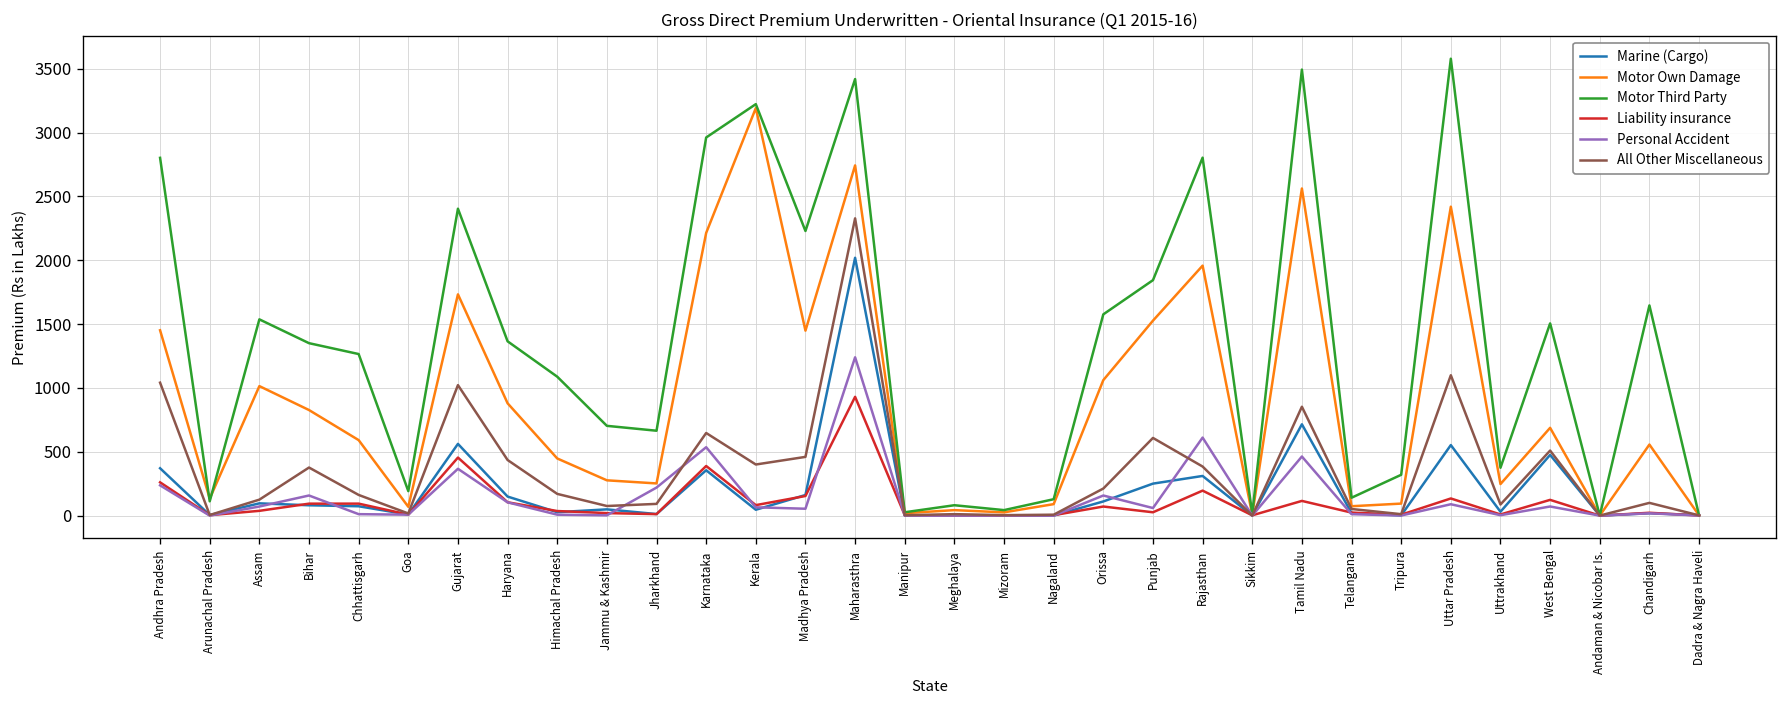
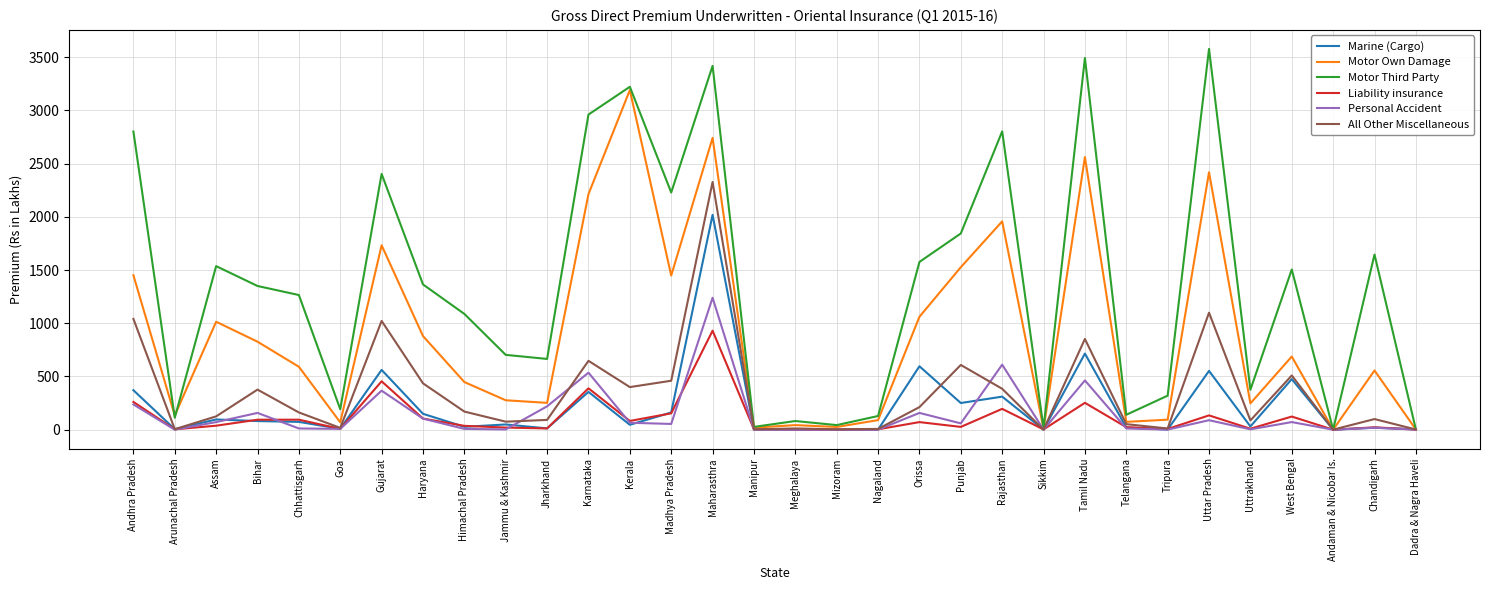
Marine (Cargo), Orissa: 110 -> 600
Liability insurance, Tamil Nadu: 120 -> 250
